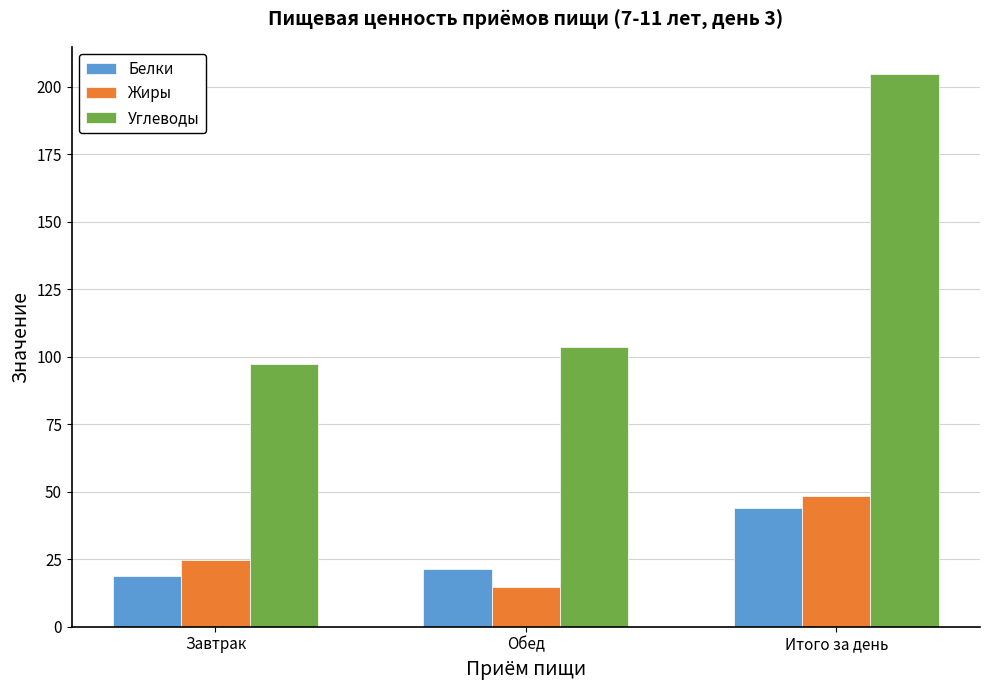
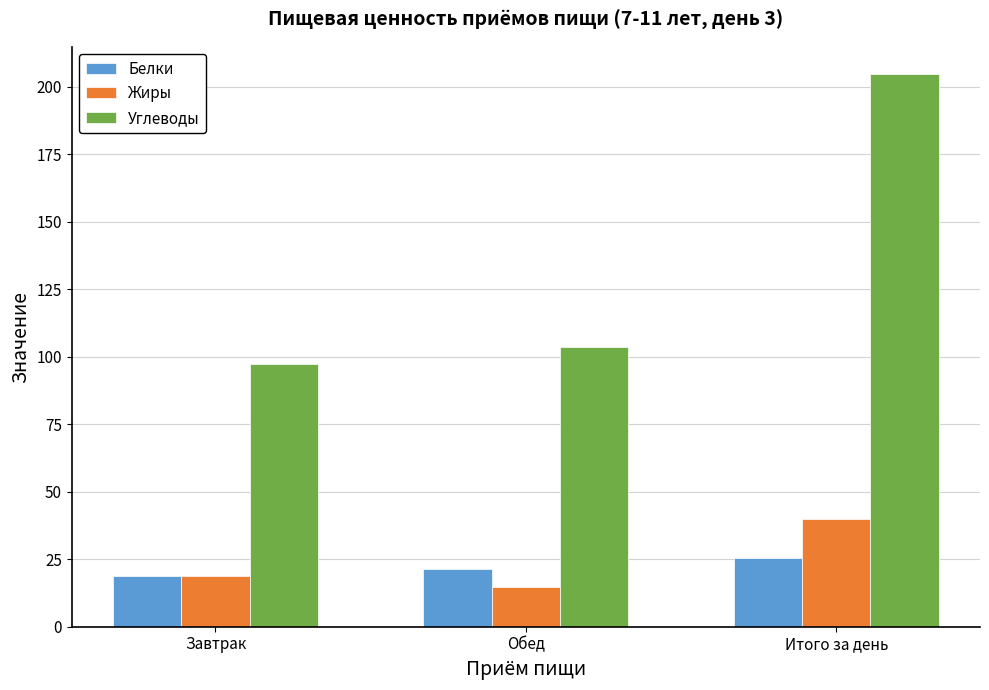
Жиры, Завтрак: 25 -> 19
Белки, Итого за день: 44 -> 26
Жиры, Итого за день: 48 -> 40
